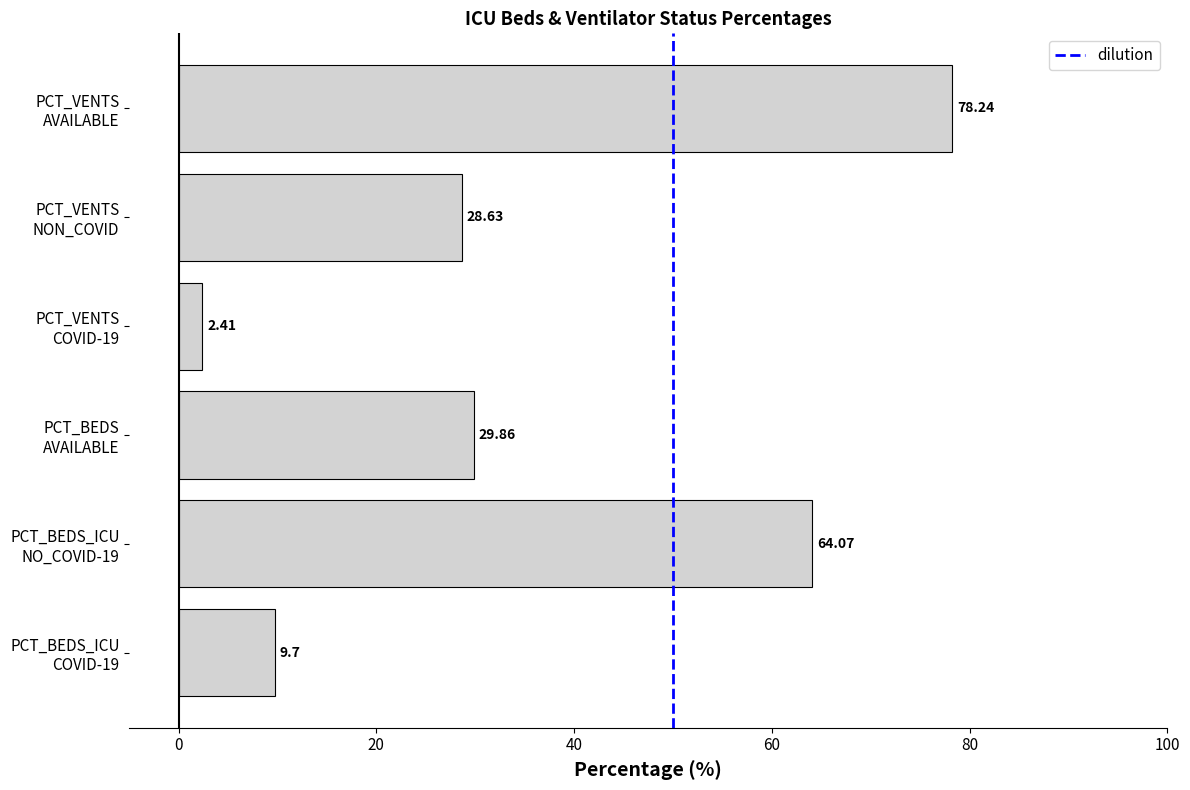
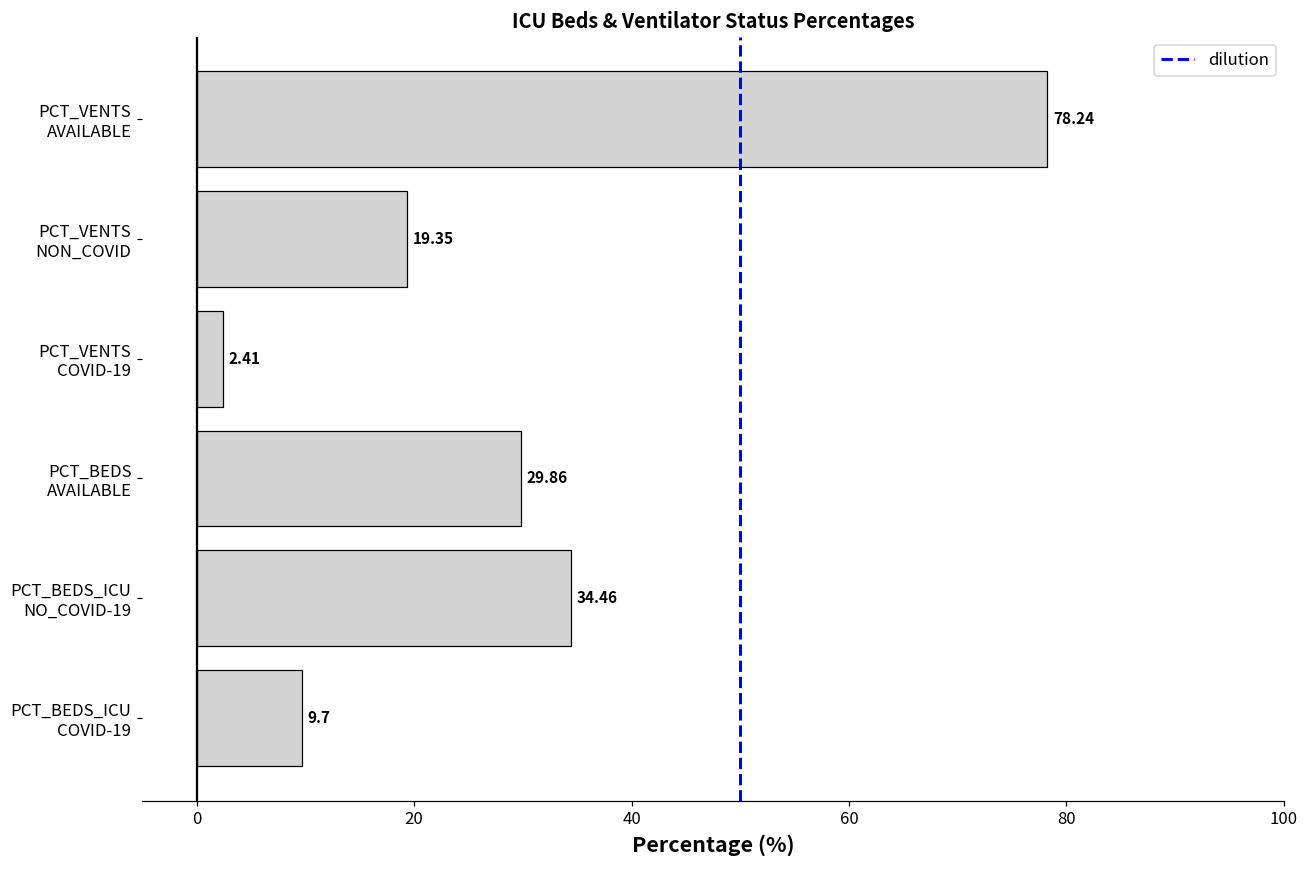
PCT_VENTS NON_COVID: 28.63 -> 19.35
PCT_BEDS_ICU NO_COVID-19: 64.07 -> 34.46
